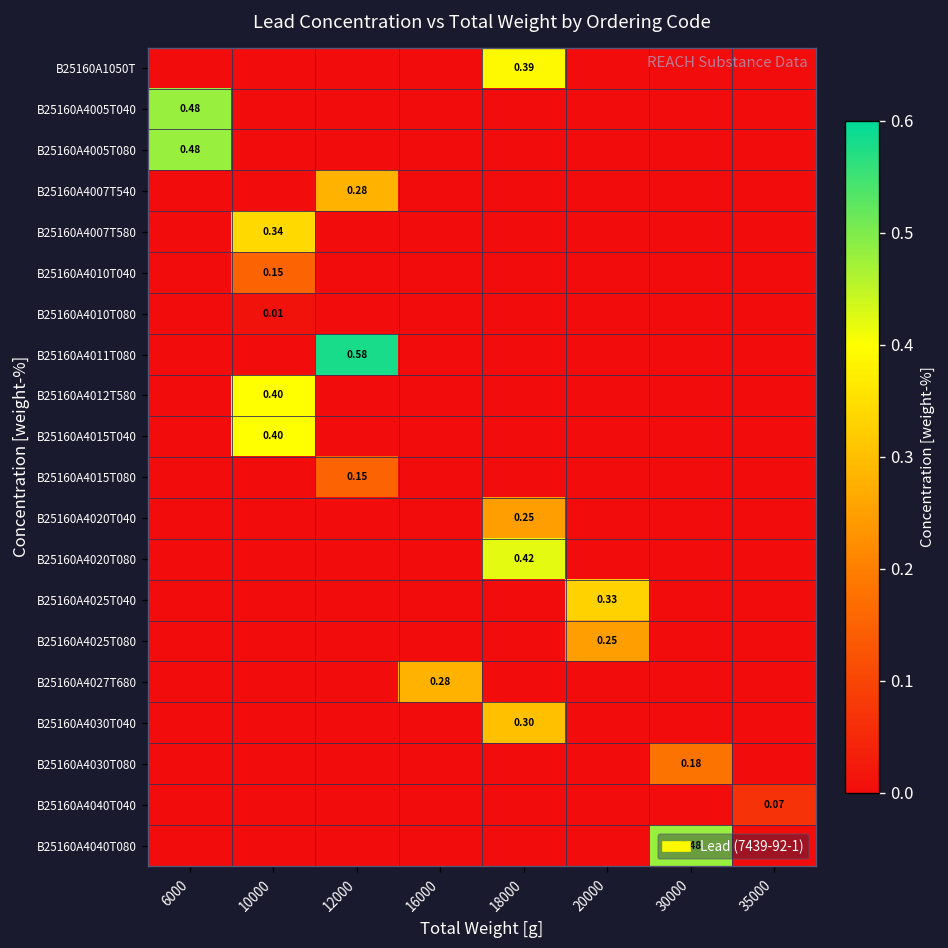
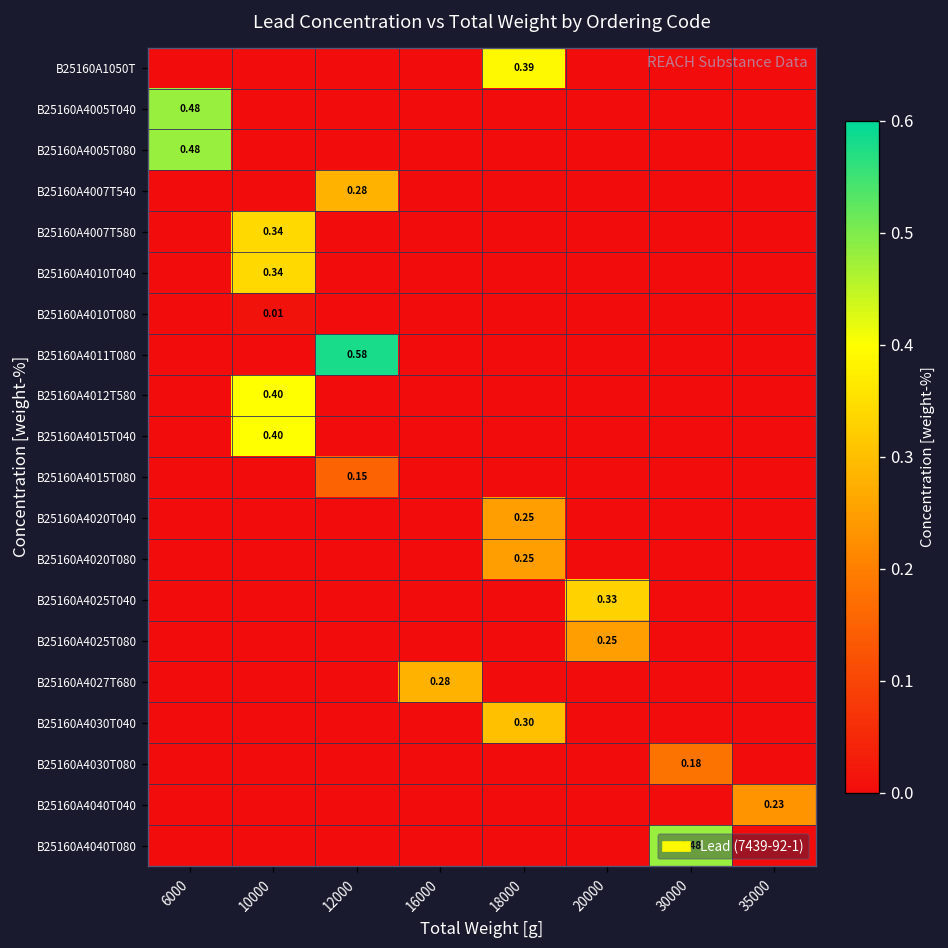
B25160A4010T040, 10000: 0.15 -> 0.34
B25160A4020T080, 18000: 0.42 -> 0.25
B25160A4040T040, 35000: 0.07 -> 0.23
